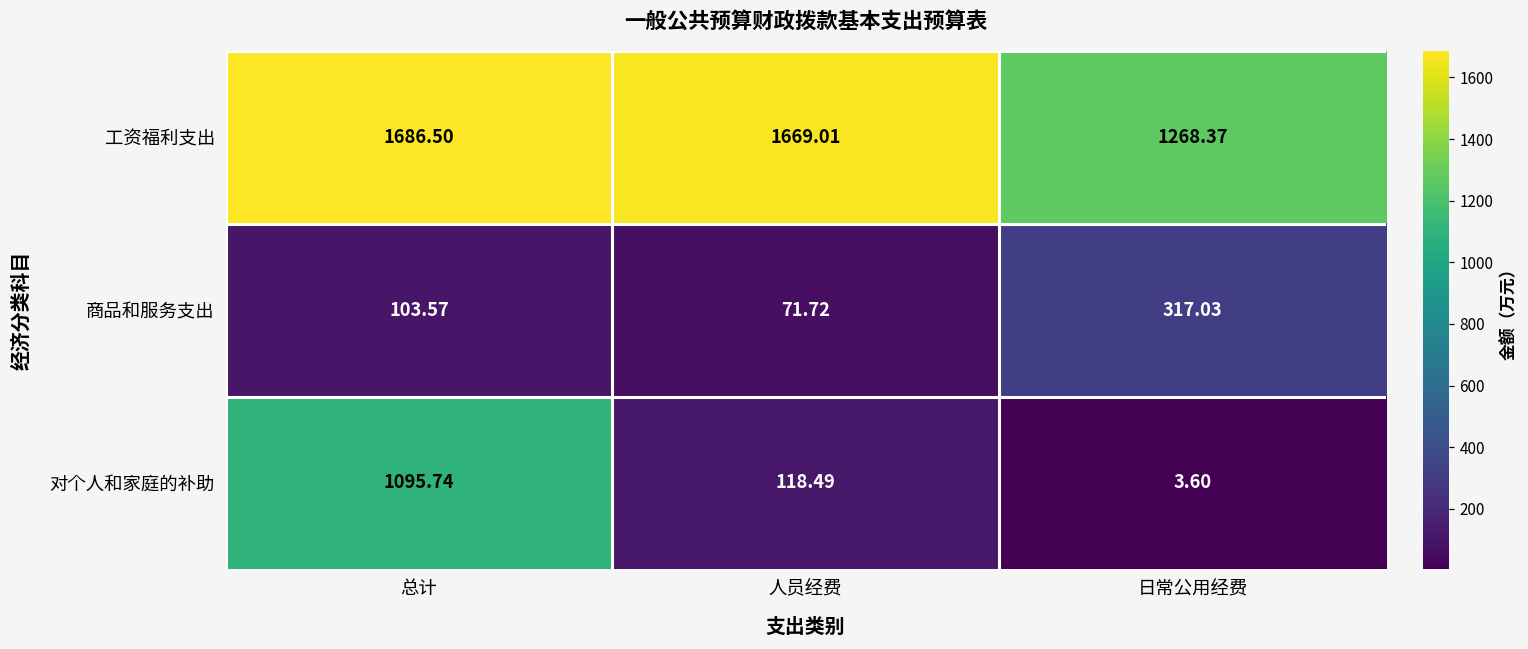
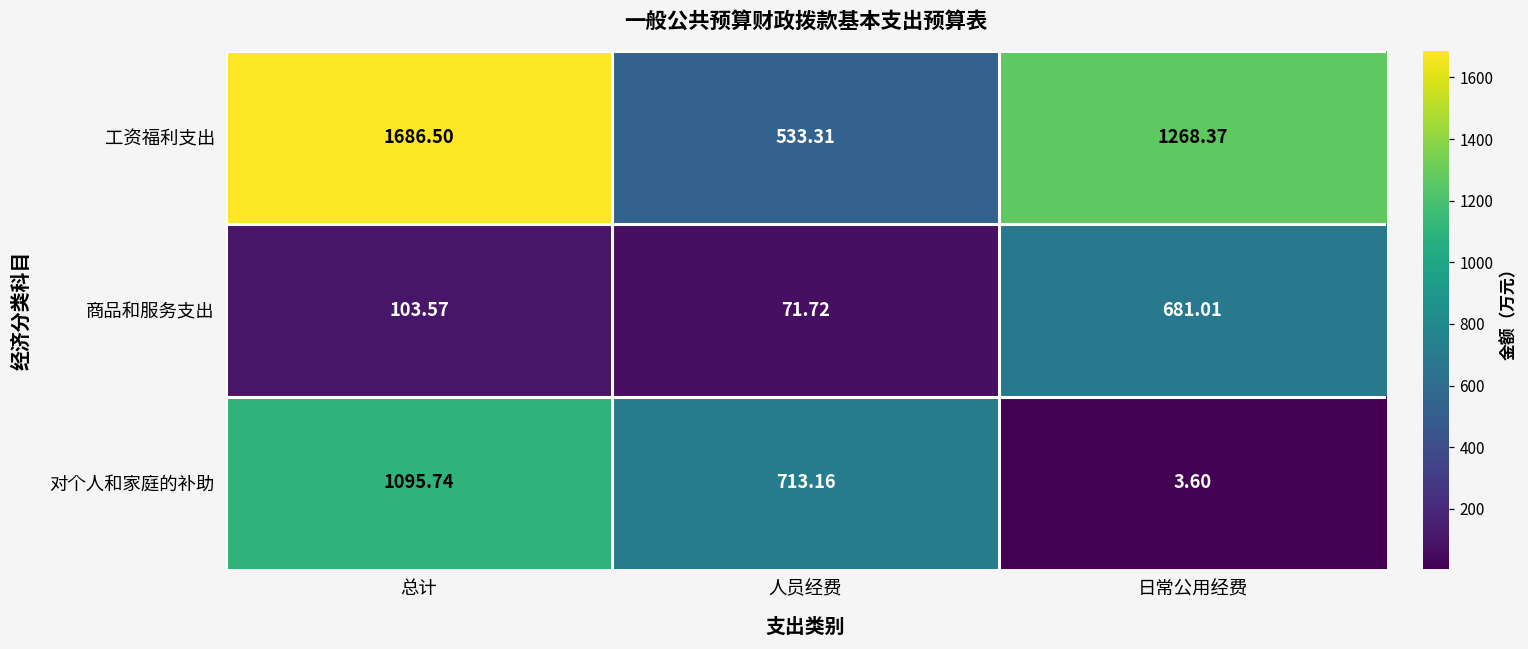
工资福利支出, 人员经费: 1669.01 -> 533.31
商品和服务支出, 日常公用经费: 317.03 -> 681.01
对个人和家庭的补助, 人员经费: 118.49 -> 713.16
